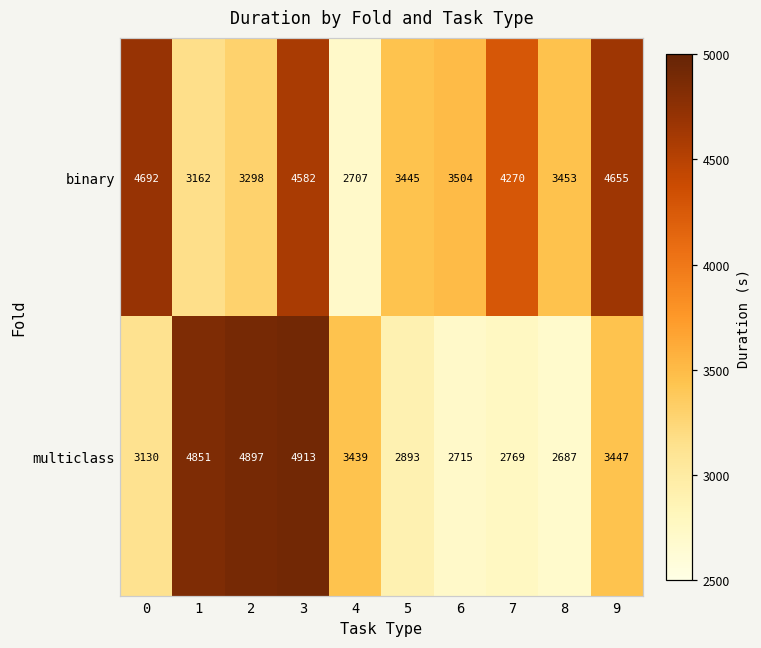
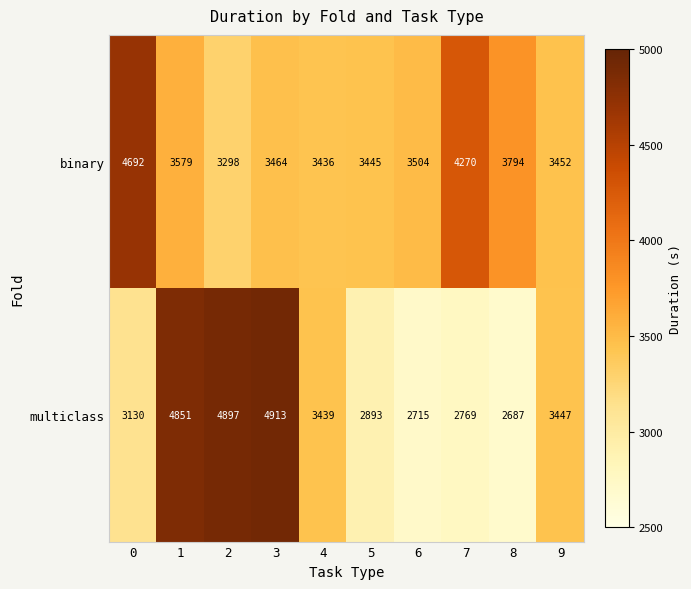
binary, 1: 3162 -> 3579
binary, 3: 4582 -> 3464
binary, 4: 2707 -> 3436
binary, 8: 3453 -> 3794
binary, 9: 4655 -> 3452
